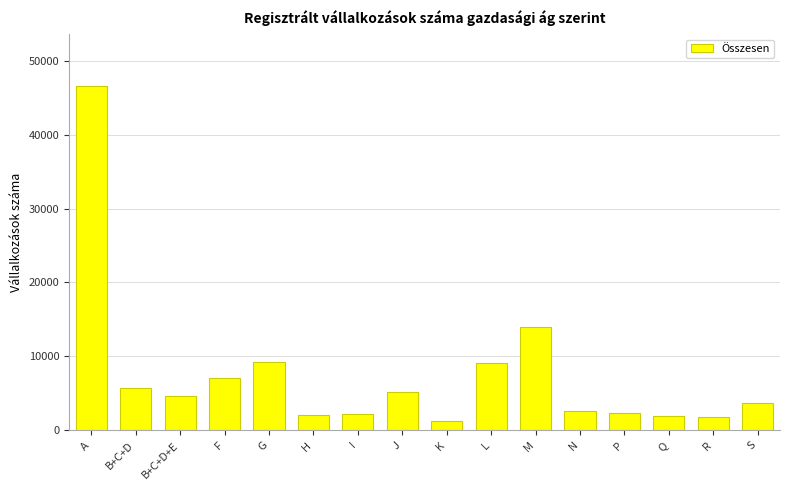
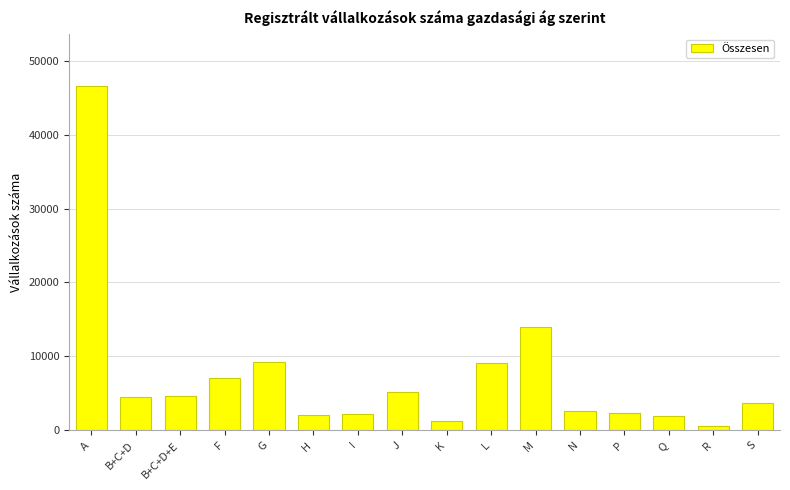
B+C+D: 6000 -> 4000
R: 2000 -> 1000
